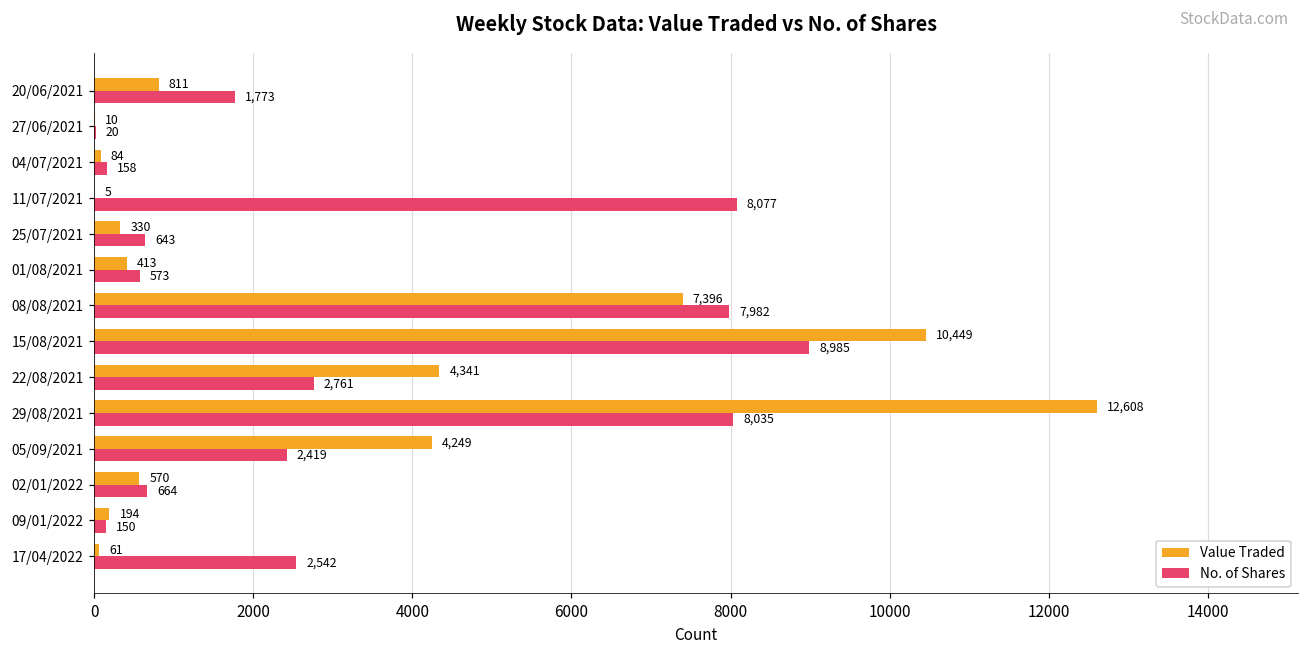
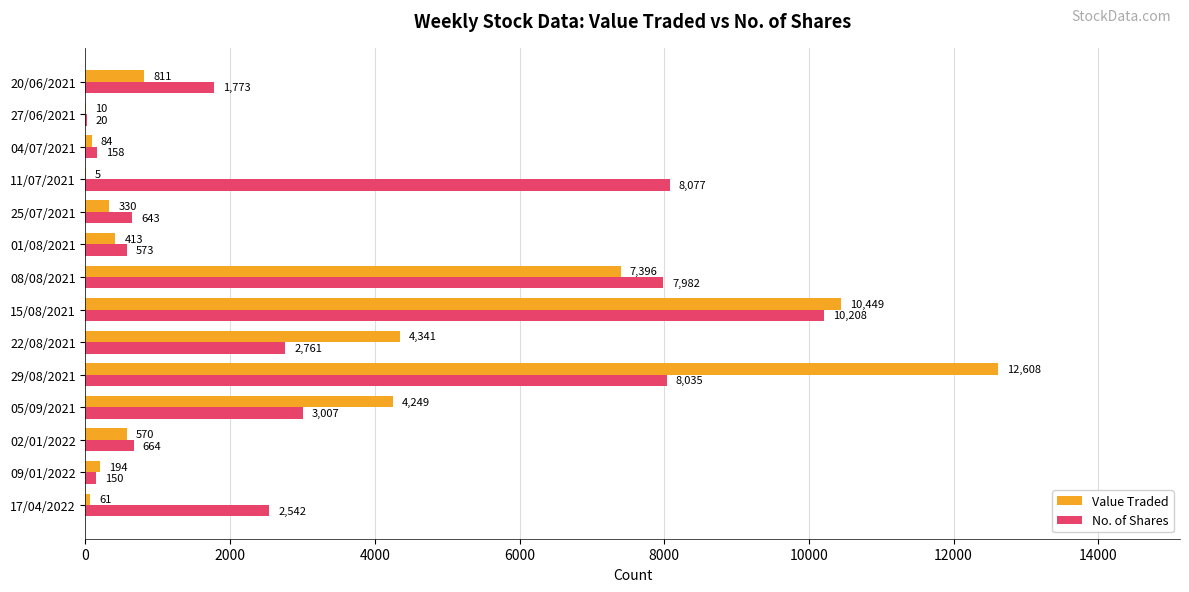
No. of Shares, 15/08/2021: 8,985 -> 10,208
No. of Shares, 05/09/2021: 2,419 -> 3,007
